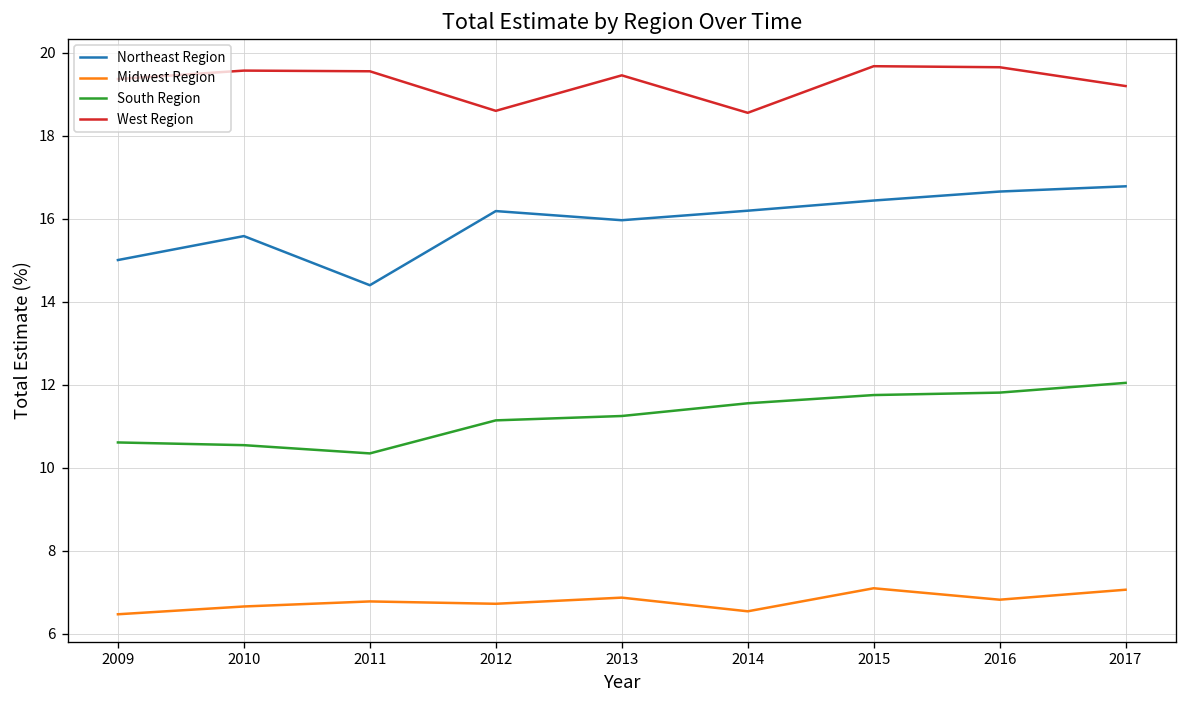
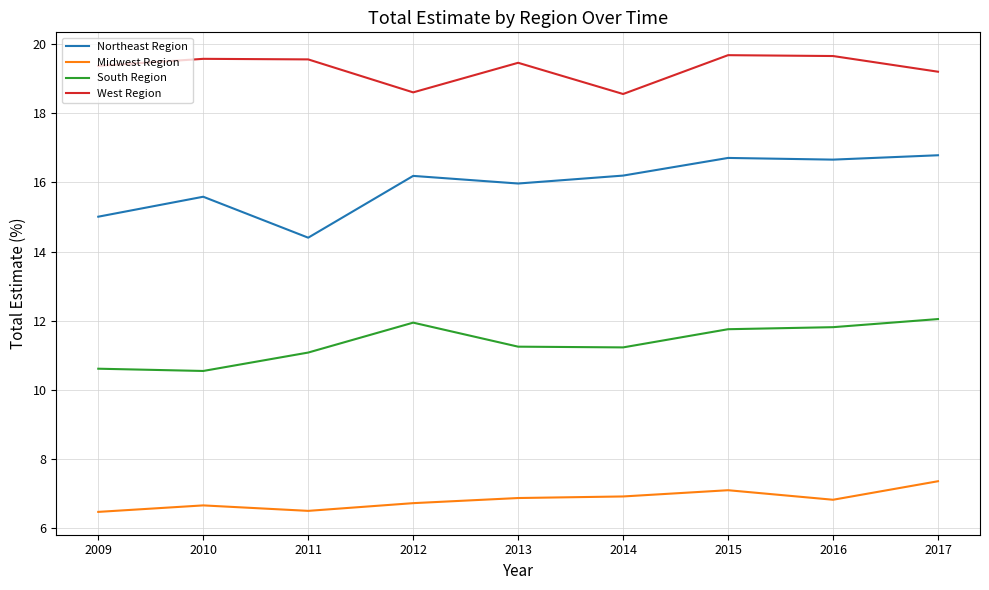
Midwest Region, 2011: 6.8 -> 6.5
South Region, 2011: 10.4 -> 11.1
South Region, 2012: 11.1 -> 11.9
Midwest Region, 2014: 6.5 -> 6.9
South Region, 2014: 11.6 -> 11.2
Northeast Region, 2015: 16.4 -> 16.7
Midwest Region, 2017: 7.1 -> 7.4
